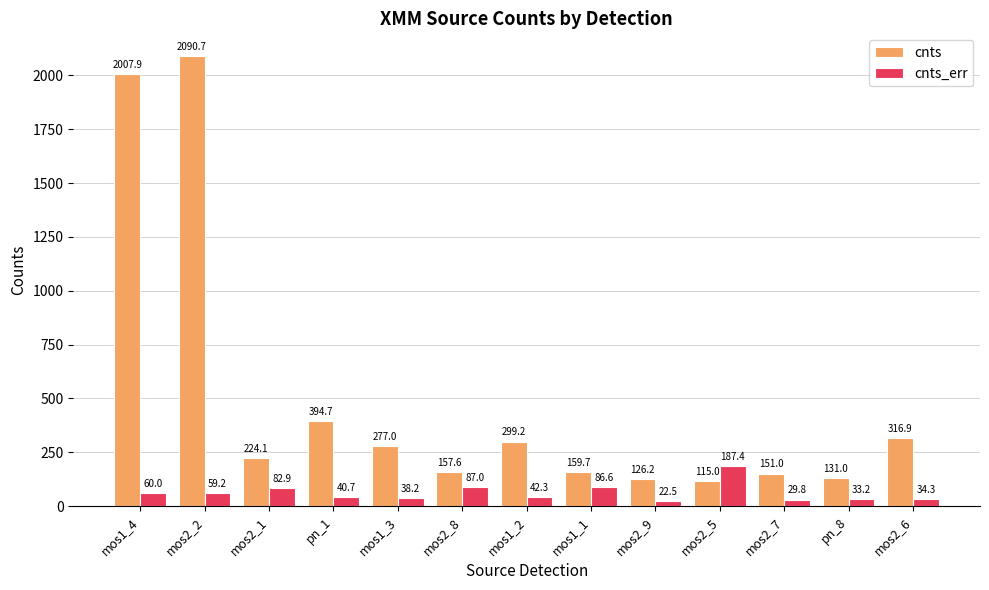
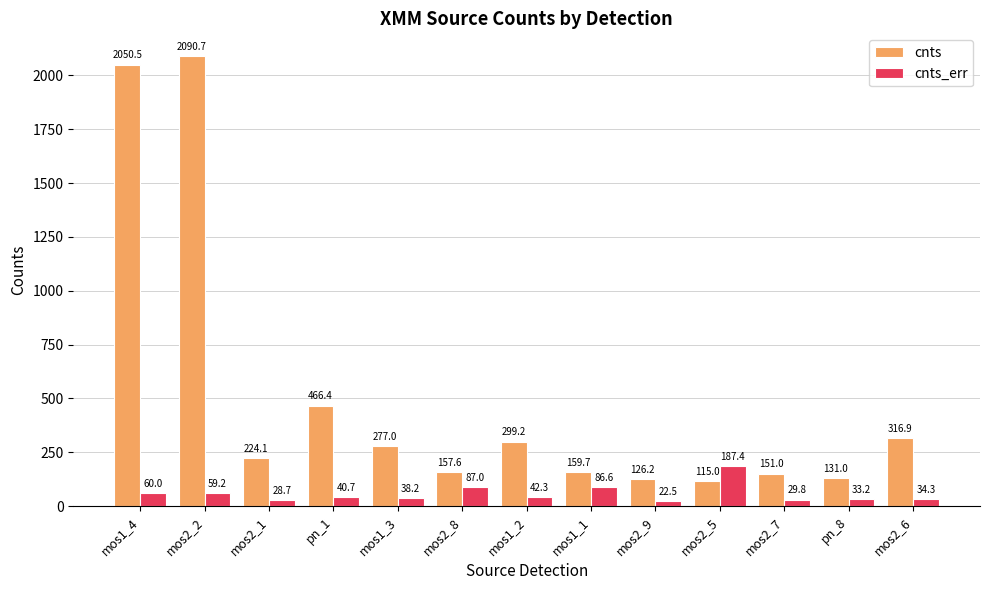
cnts, mos1_4: 2007.9 -> 2050.5
cnts_err, mos2_1: 82.9 -> 28.7
cnts, pn_1: 394.7 -> 466.4
